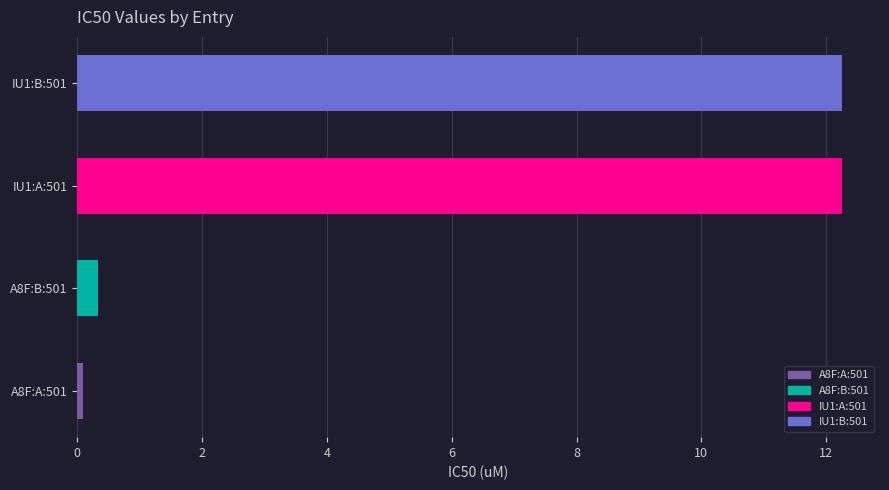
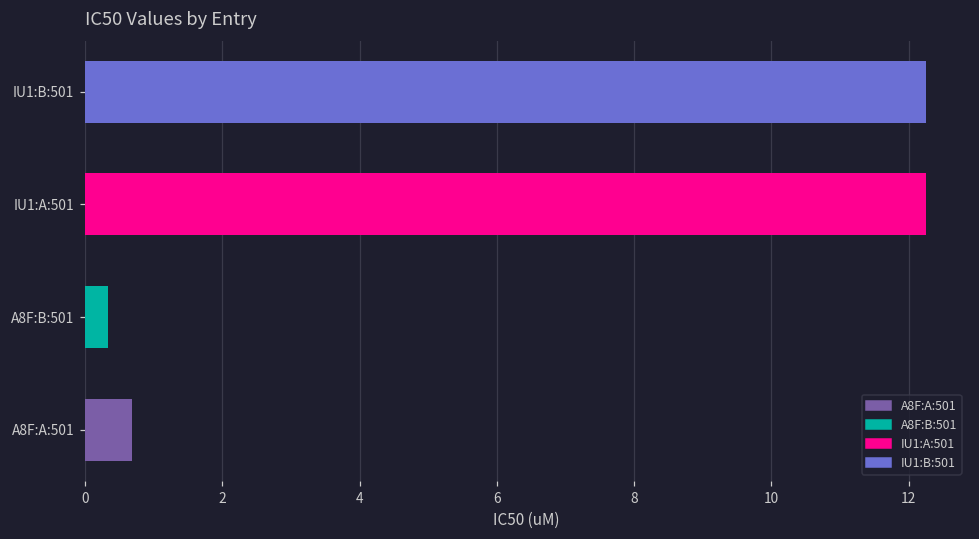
A8F:A:501: 0.1 -> 0.7
